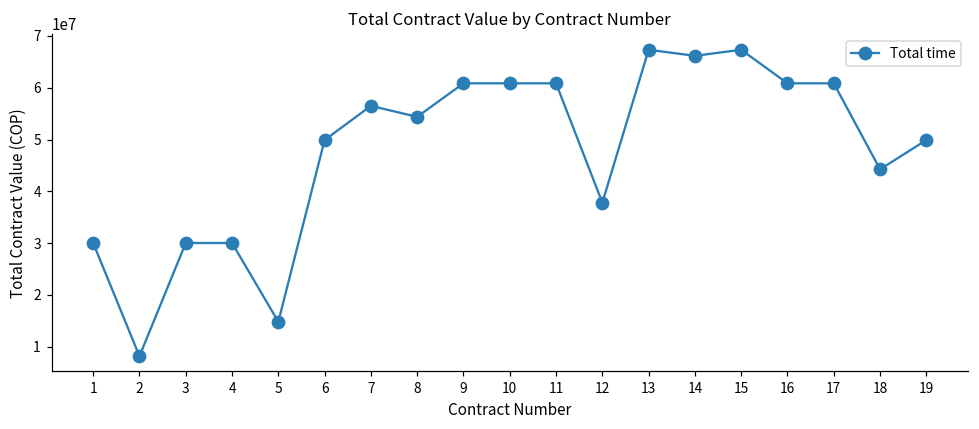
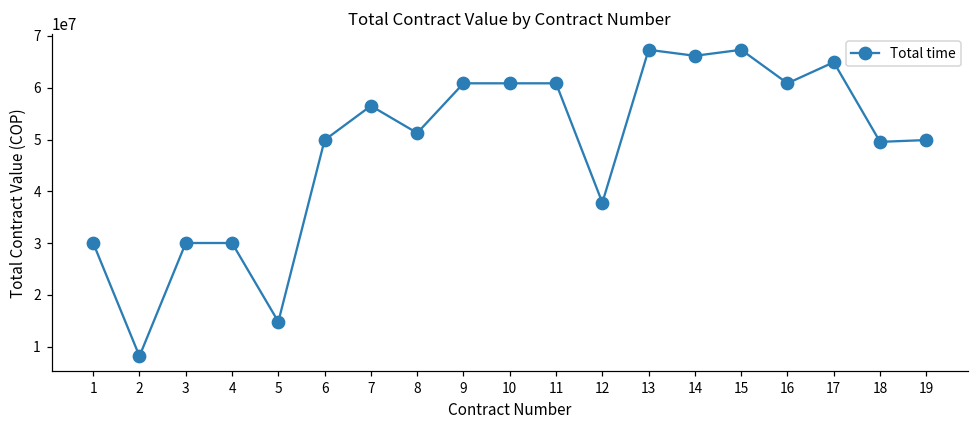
8: 54000000 -> 51000000
17: 61000000 -> 65000000
18: 44000000 -> 50000000
